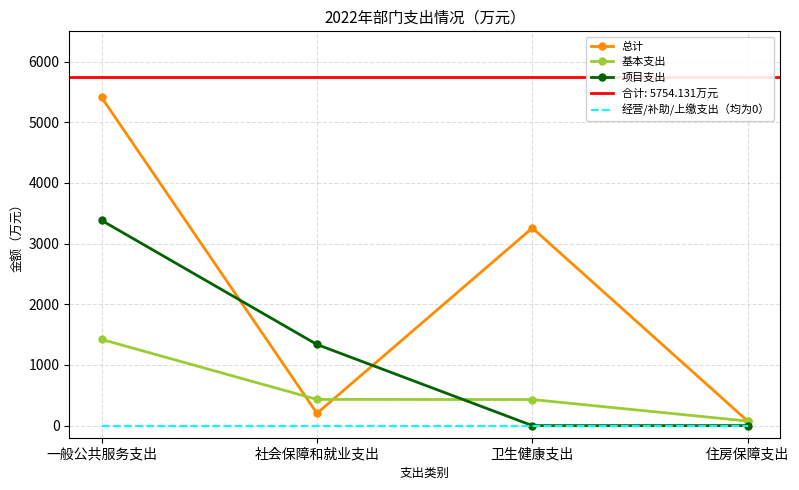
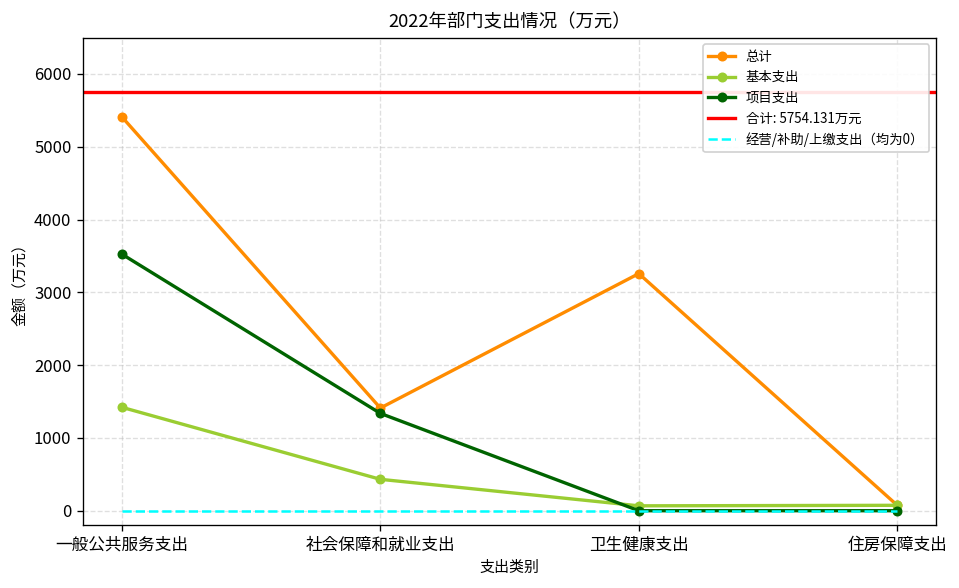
项目支出, 一般公共服务支出: 3400 -> 3500
总计, 社会保障和就业支出: 200 -> 1400
基本支出, 卫生健康支出: 400 -> 100
